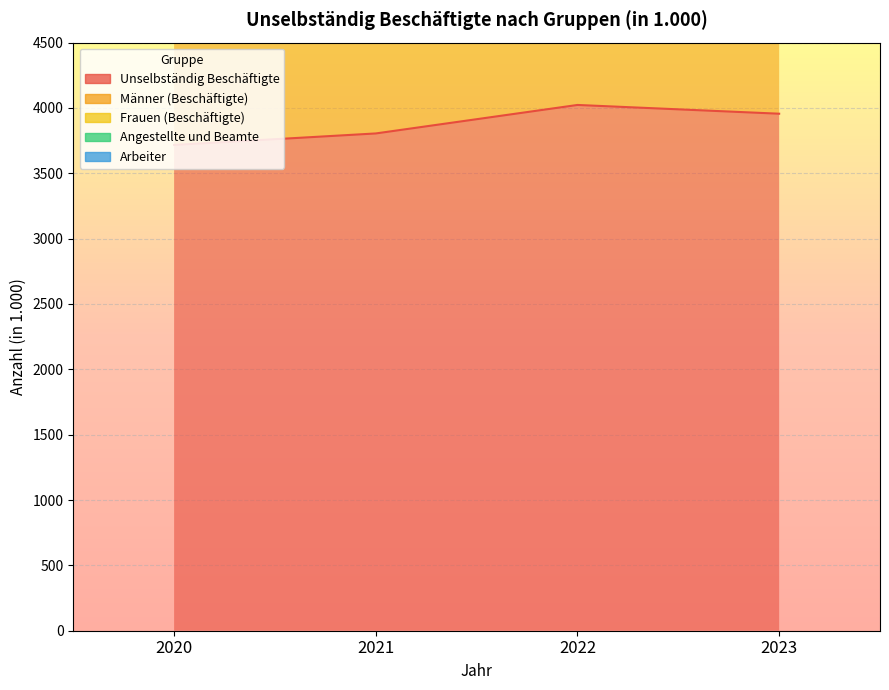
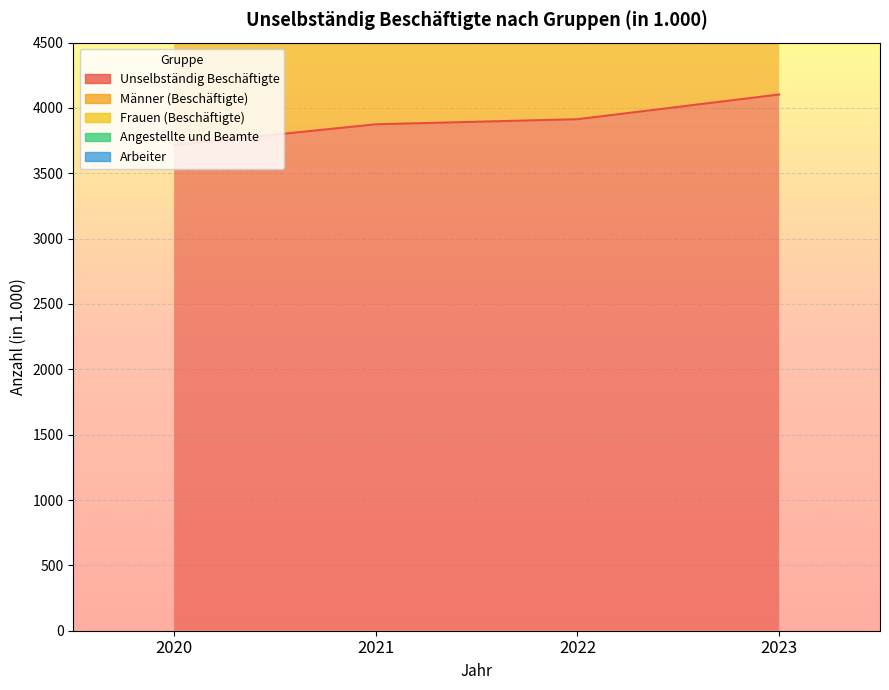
Unselbständig Beschäftigte, 2021: 3810 -> 3880
Unselbständig Beschäftigte, 2022: 4020 -> 3910
Unselbständig Beschäftigte, 2023: 3960 -> 4100
